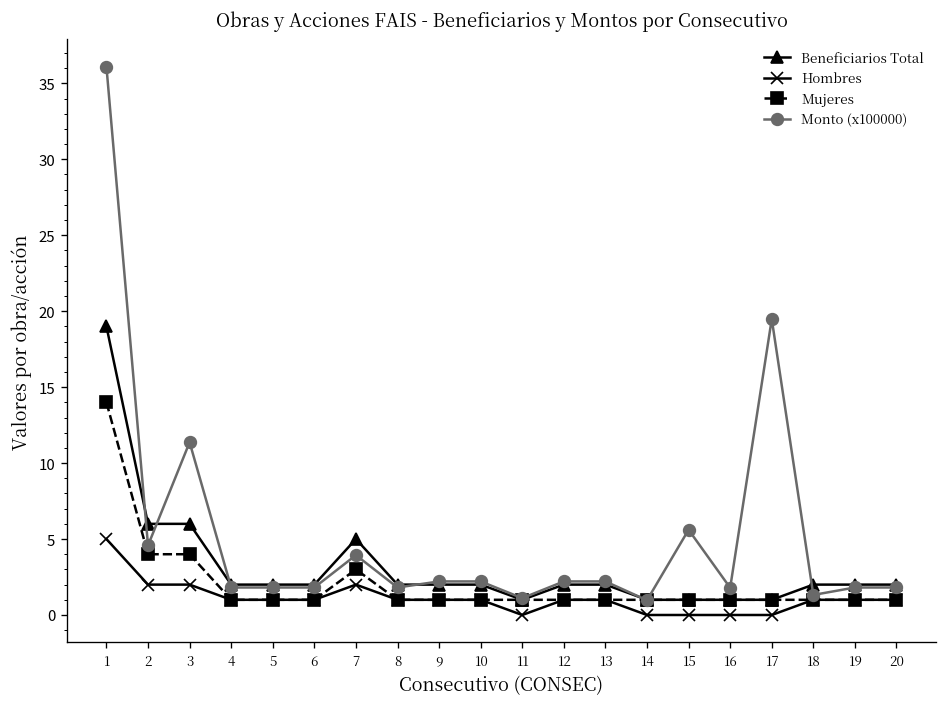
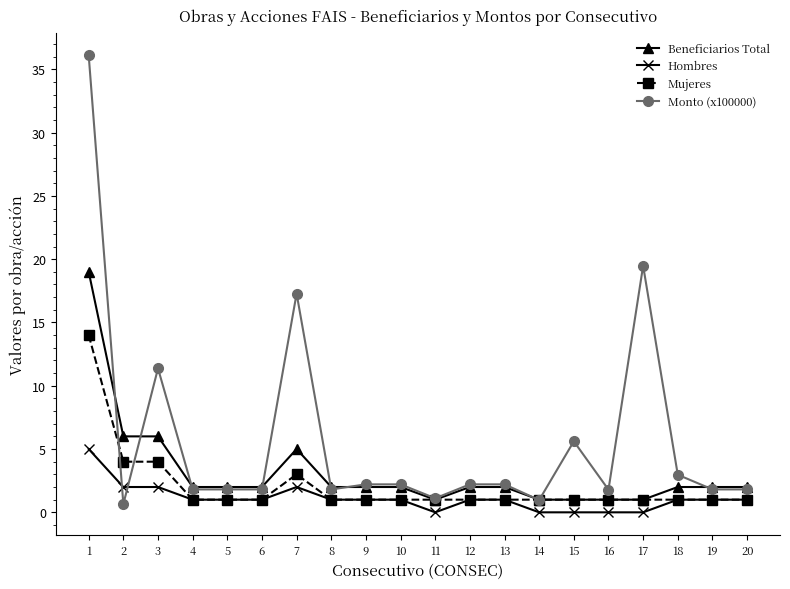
Monto (x100000), 2: 4.6 -> 0.7
Monto (x100000), 7: 3.9 -> 17.3
Monto (x100000), 18: 1.3 -> 3.0
